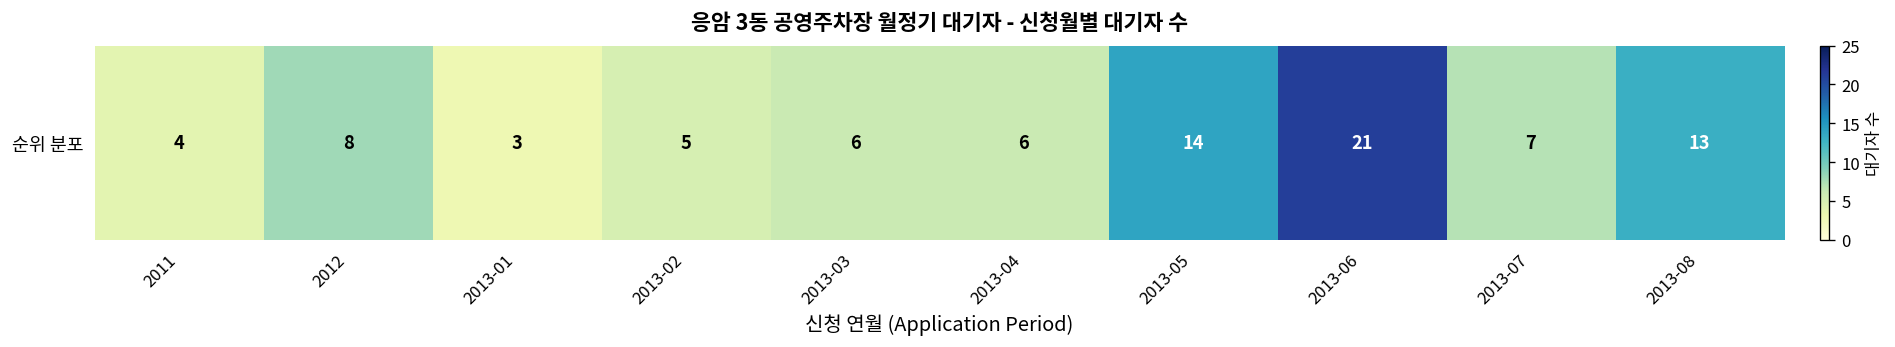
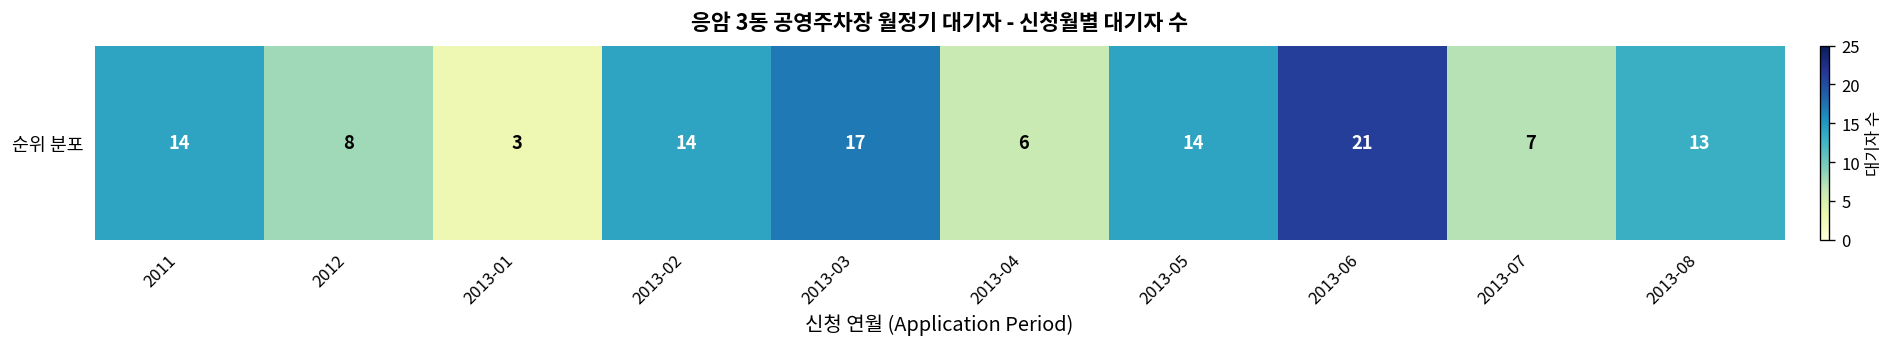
순위 분포, 2011: 4 -> 14
순위 분포, 2013-02: 5 -> 14
순위 분포, 2013-03: 6 -> 17
